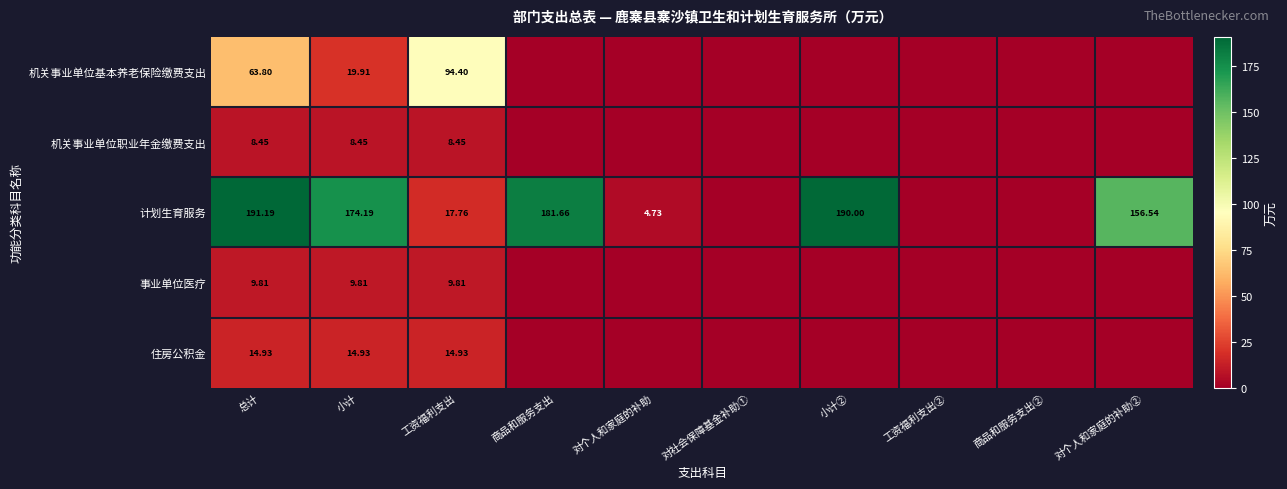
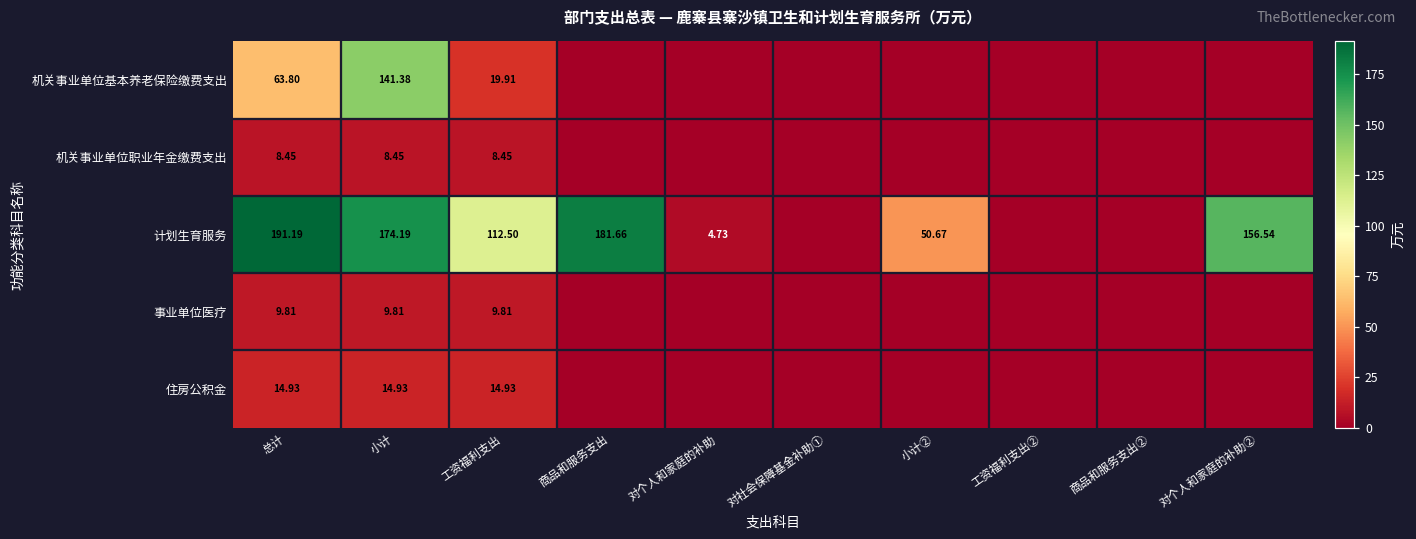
机关事业单位基本养老保险缴费支出, 小计: 19.91 -> 141.38
机关事业单位基本养老保险缴费支出, 工资福利支出: 94.40 -> 19.91
计划生育服务, 工资福利支出: 17.76 -> 112.50
计划生育服务, 小计②: 190.00 -> 50.67
